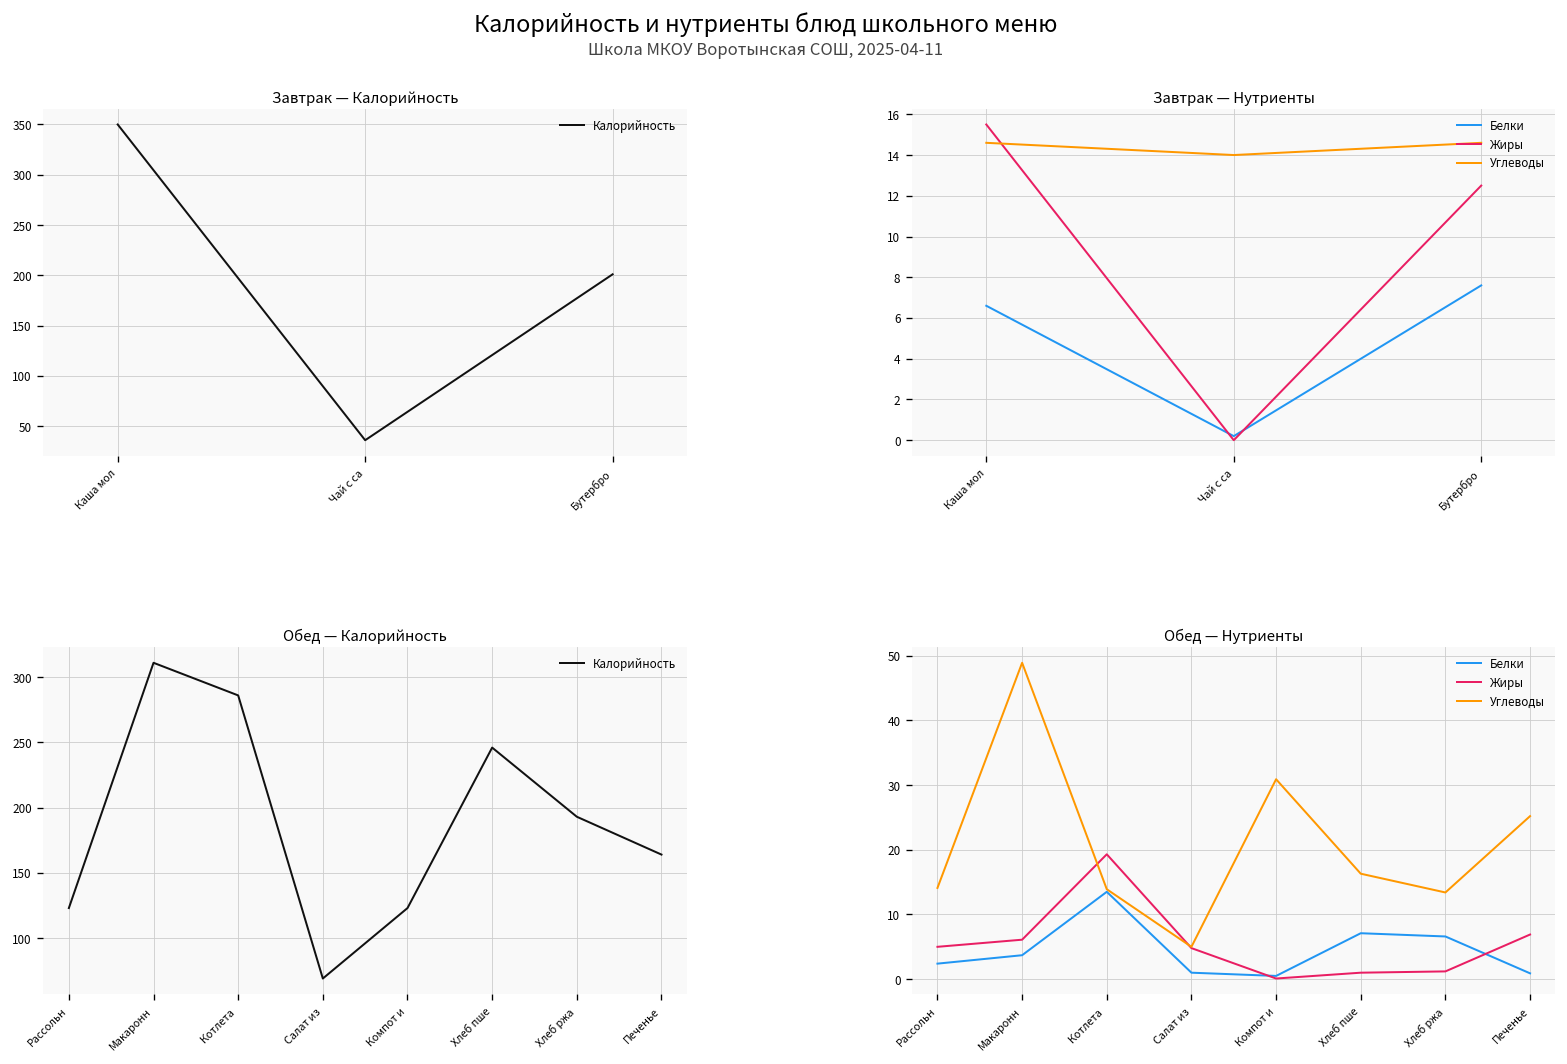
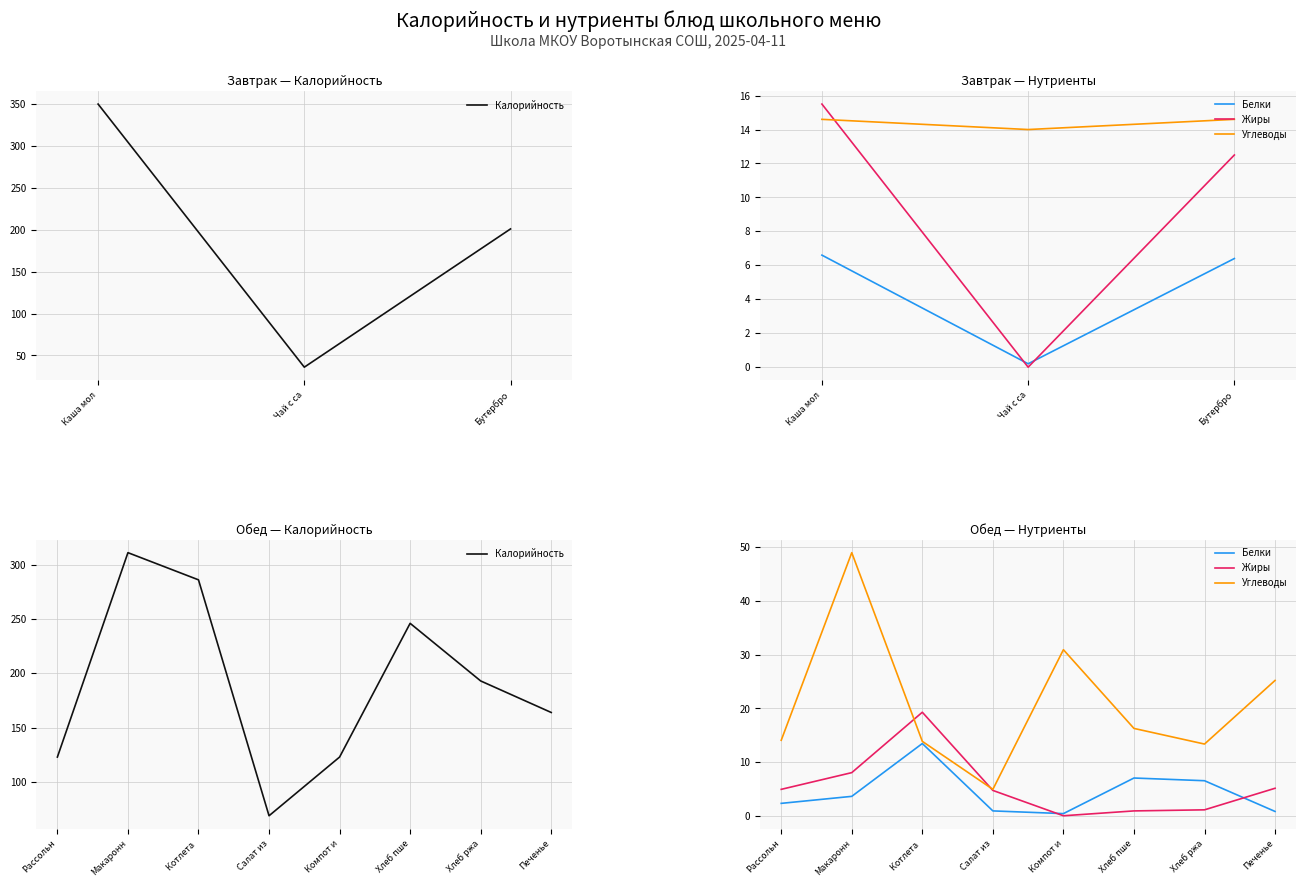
Завтрак — Нутриенты, Белки, Бутербро: 7.6 -> 6.4
Обед — Нутриенты, Жиры, Макаронн: 6 -> 8
Обед — Нутриенты, Жиры, Печенье: 7 -> 5
